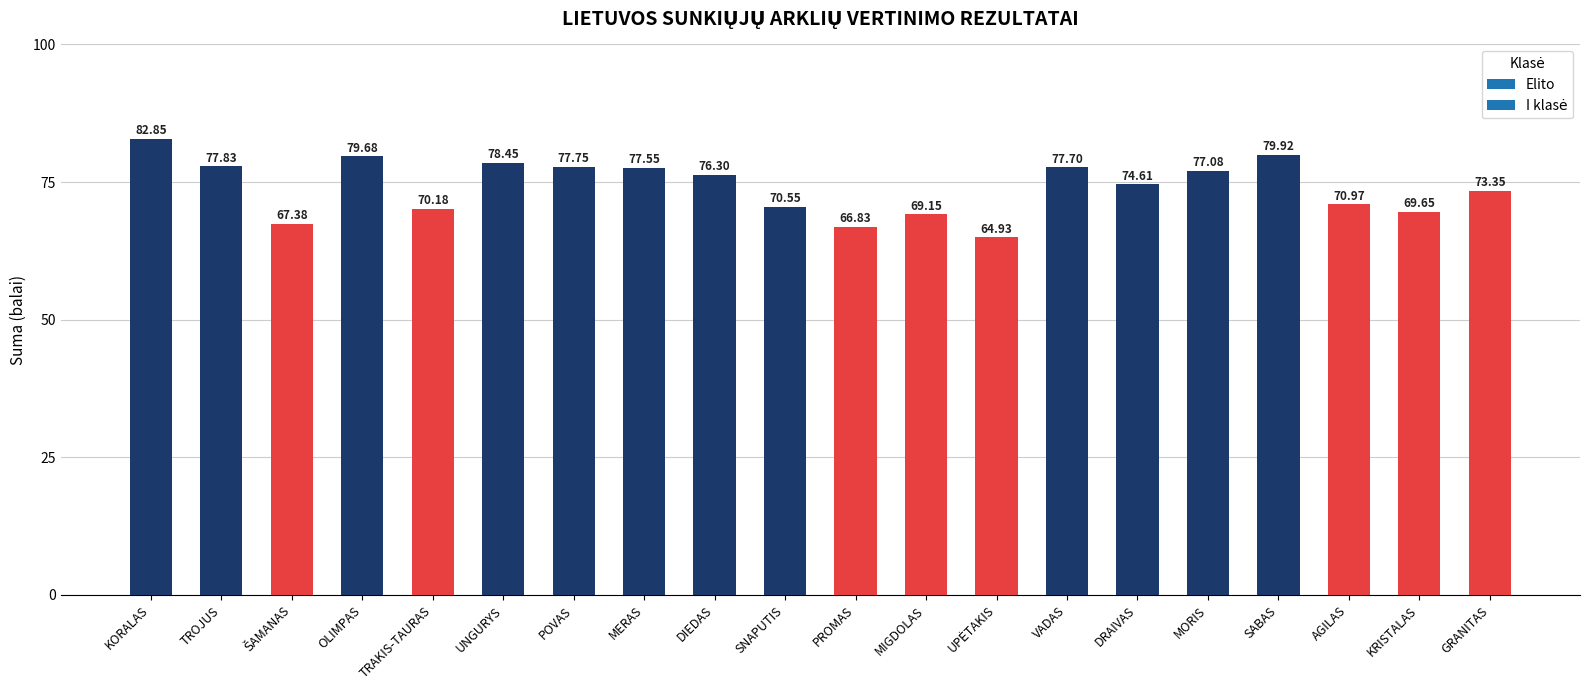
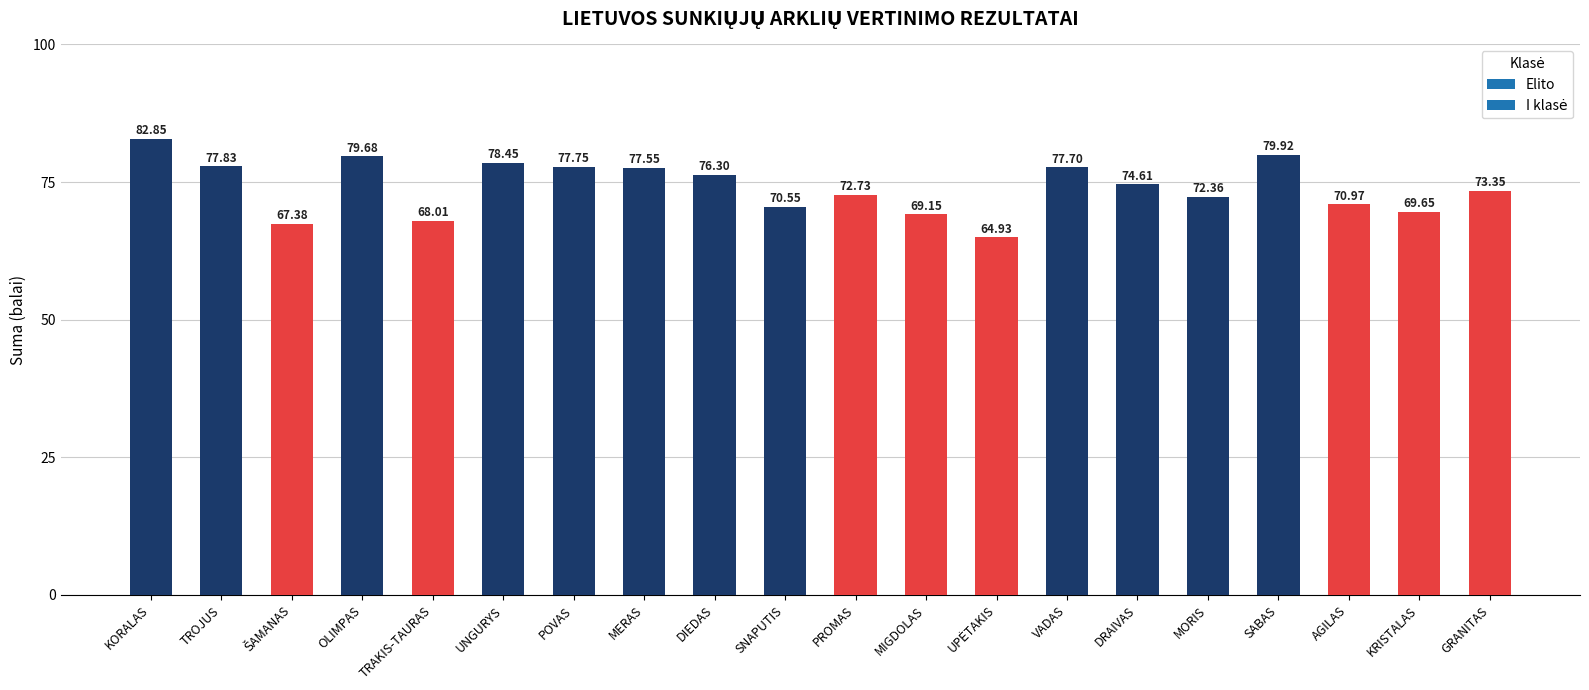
TRAKIS-TAURAS: 70.18 -> 68.01
PROMAS: 66.83 -> 72.73
MORIS: 77.08 -> 72.36
